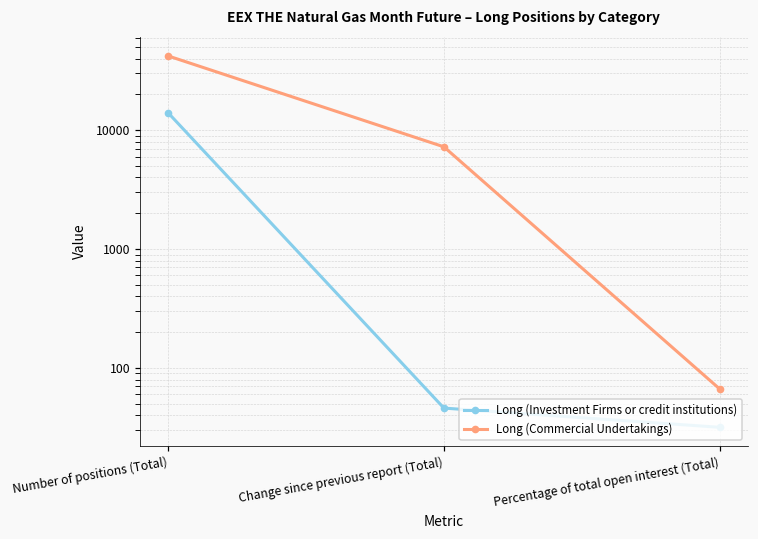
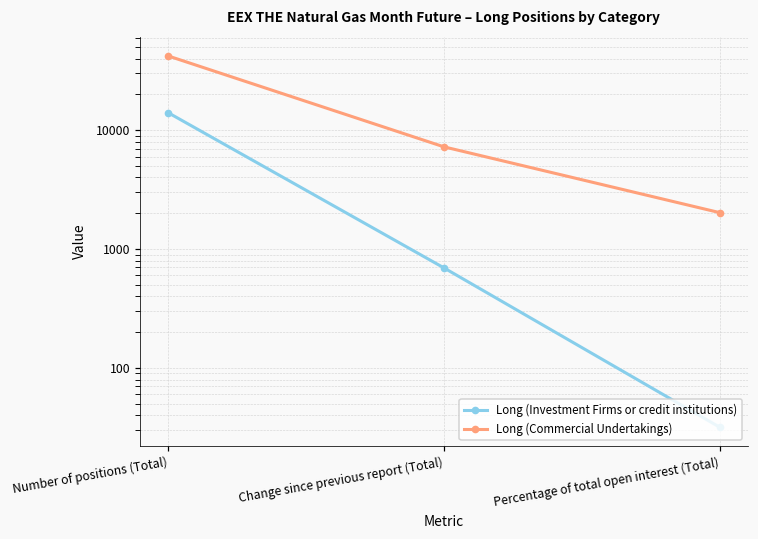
Long (Investment Firms or credit institutions), Change since previous report (Total): 46 -> 700
Long (Commercial Undertakings), Percentage of total open interest (Total): 70 -> 2000
